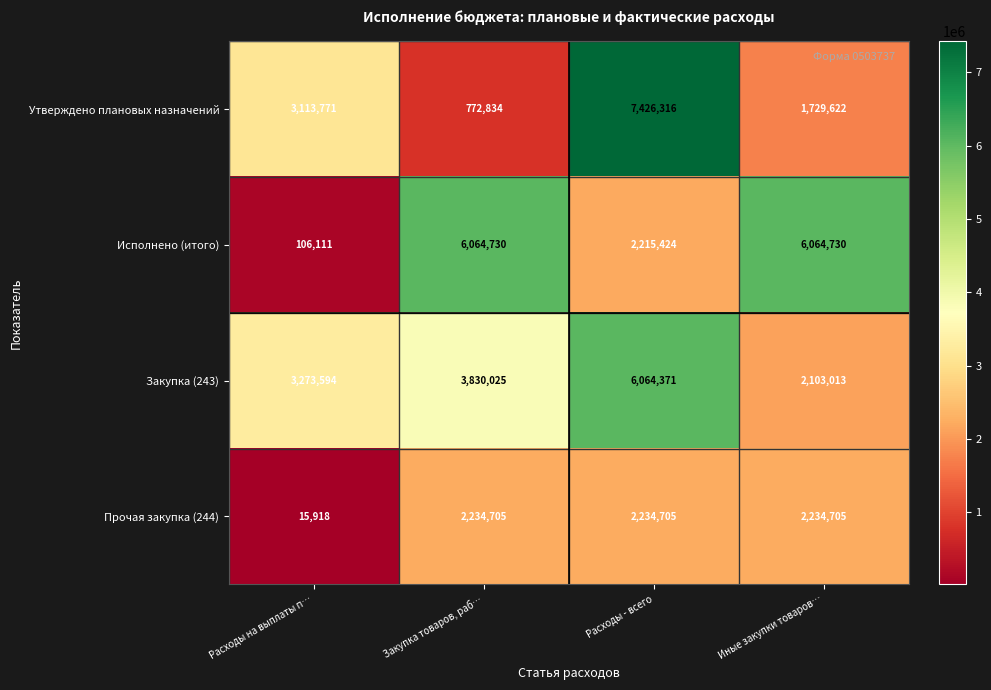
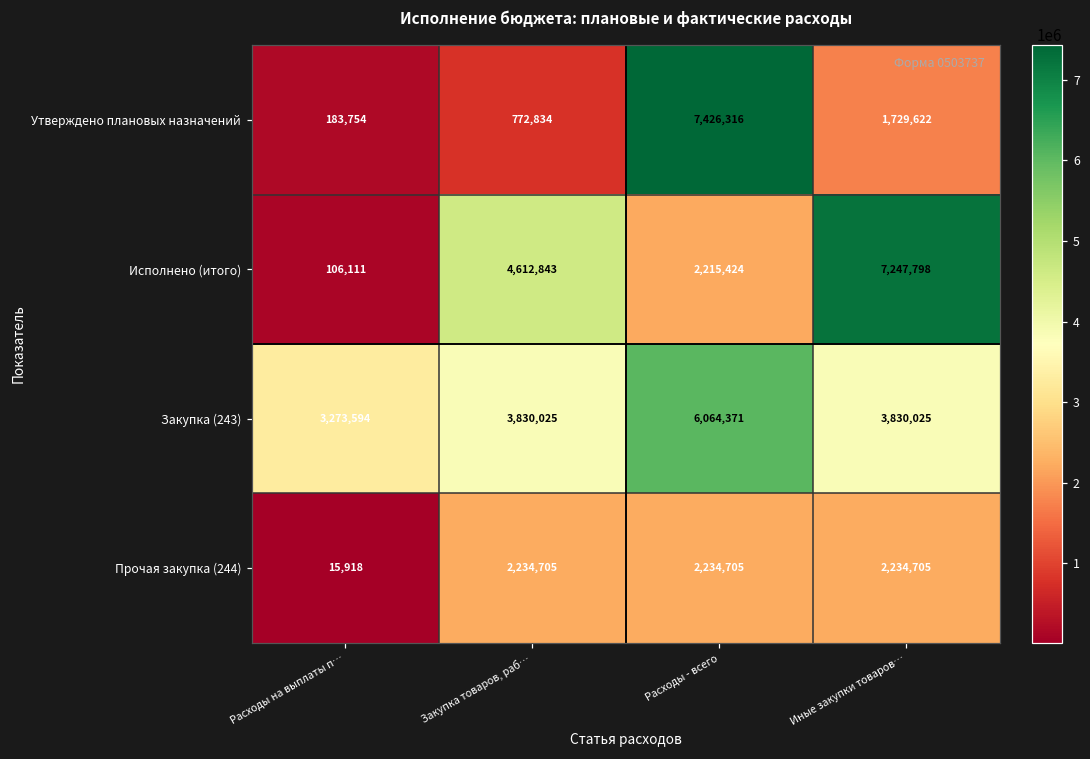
Утверждено плановых назначений, Расходы на выплаты п…: 3,113,771 -> 183,754
Исполнено (итого), Закупка товаров, раб…: 6,064,730 -> 4,612,843
Исполнено (итого), Иные закупки товаров…: 6,064,730 -> 7,247,798
Закупка (243), Иные закупки товаров…: 2,103,013 -> 3,830,025
